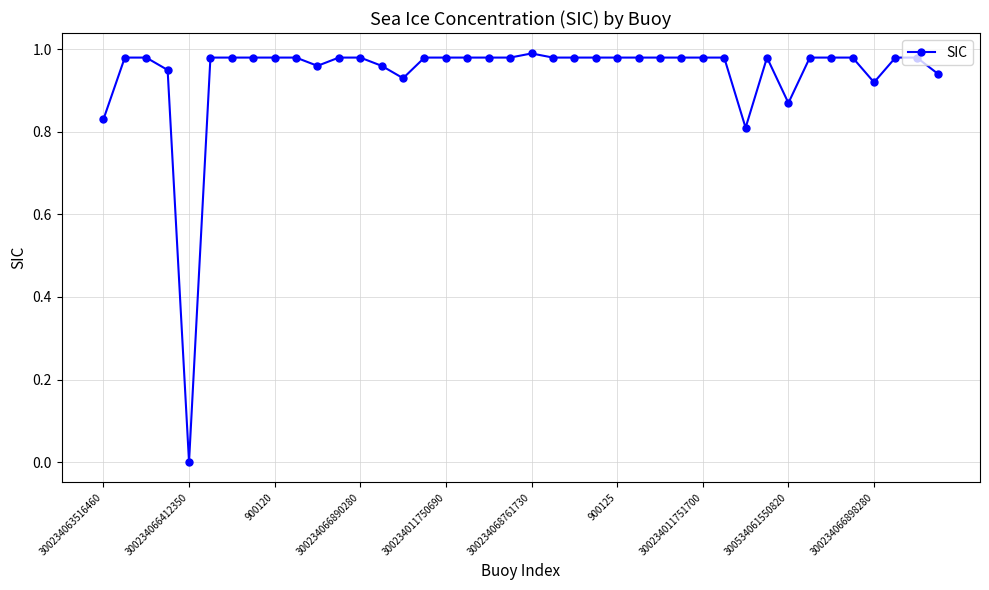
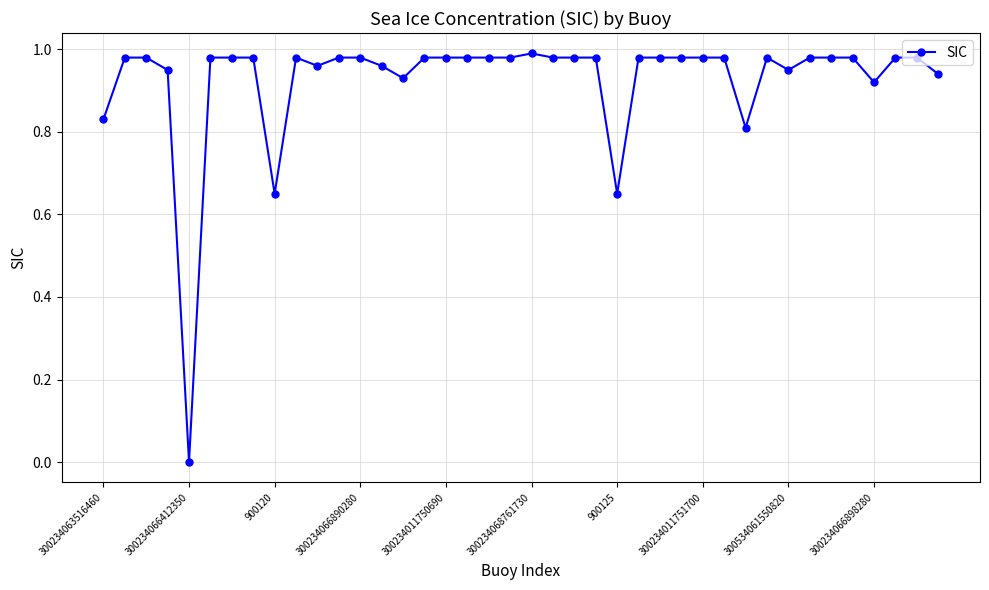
900120: 0.98 -> 0.65
900125: 0.98 -> 0.65
300534061550820: 0.87 -> 0.95
